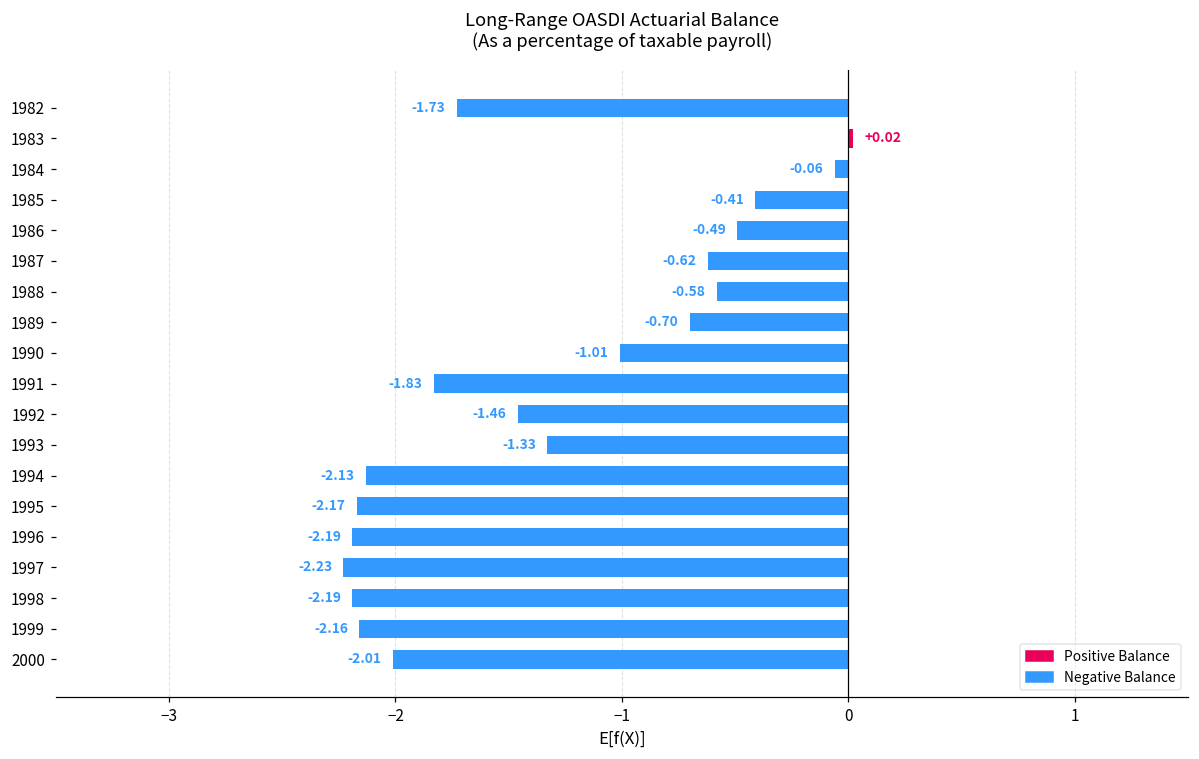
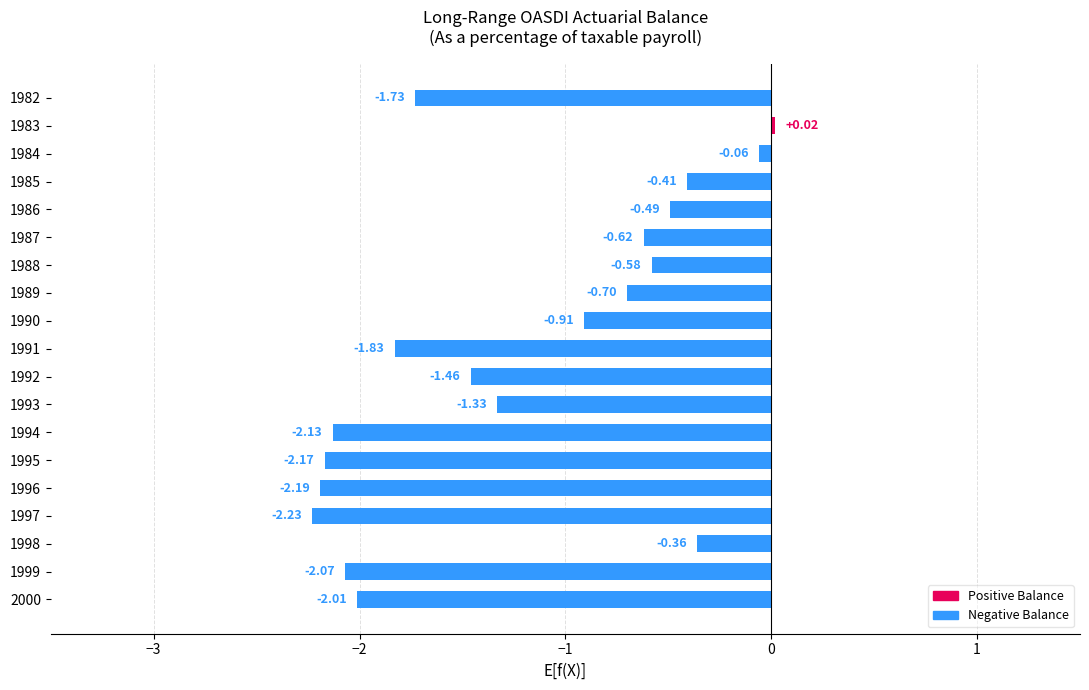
1990: -1.01 -> -0.91
1998: -2.19 -> -0.36
1999: -2.16 -> -2.07
